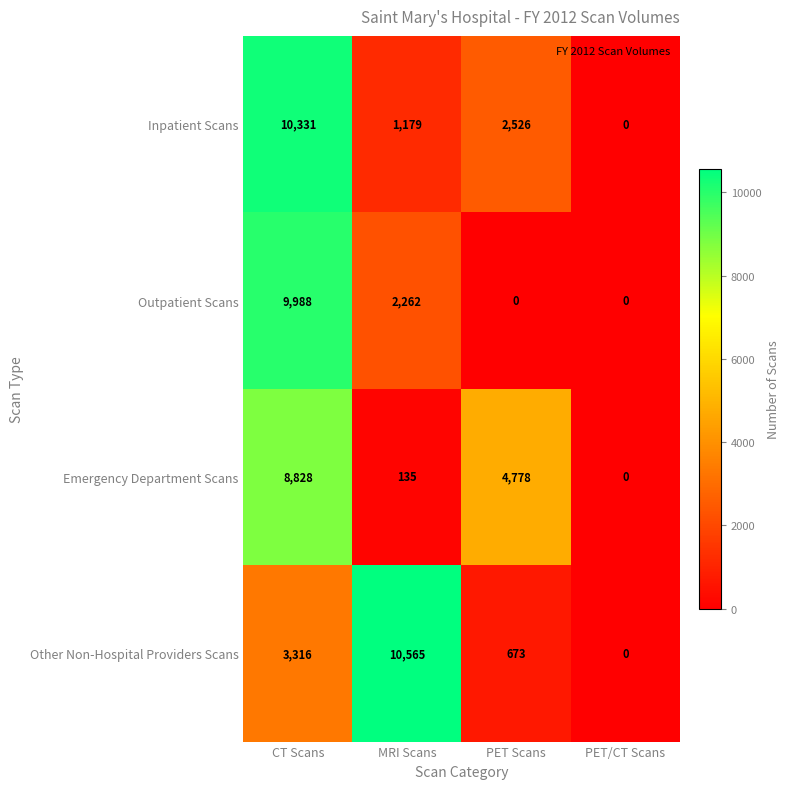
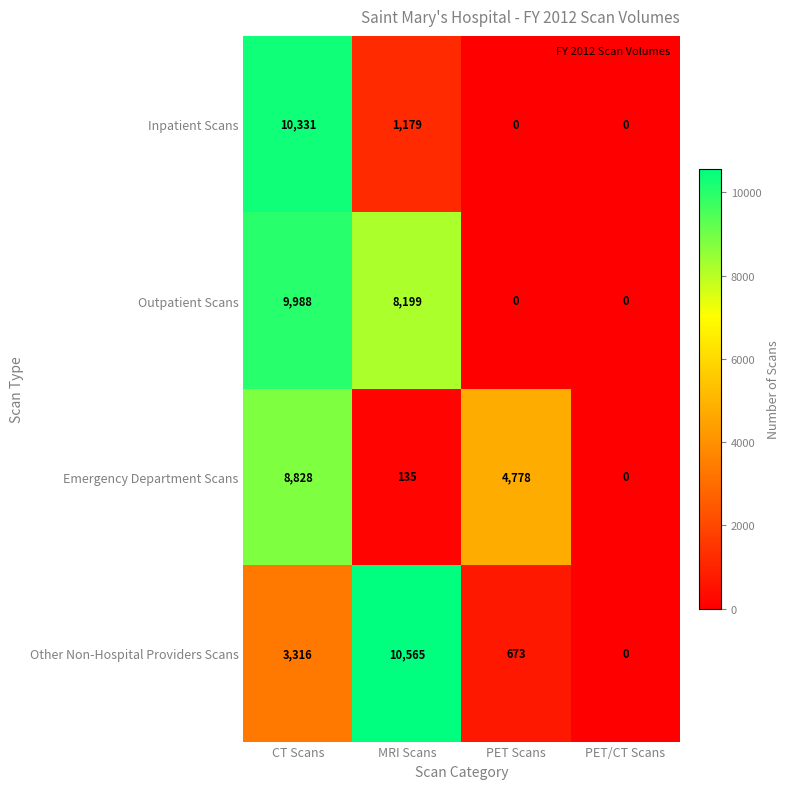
Inpatient Scans, PET Scans: 2,526 -> 0
Outpatient Scans, MRI Scans: 2,262 -> 8,199
